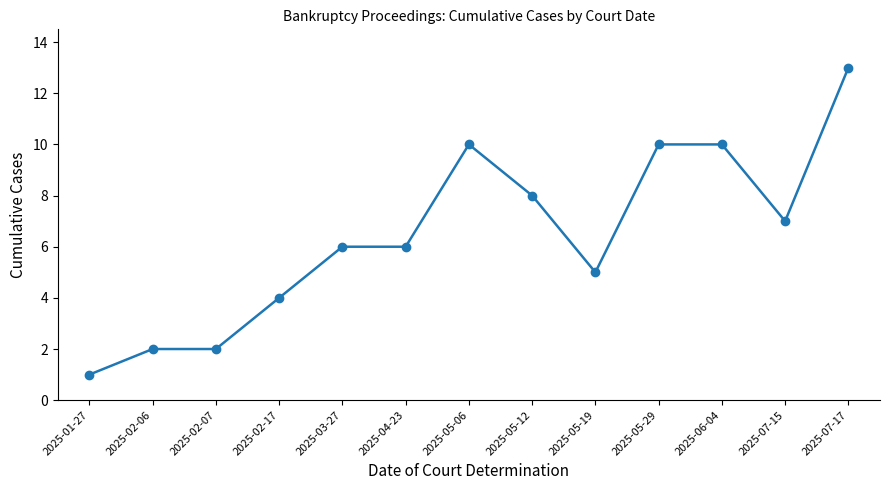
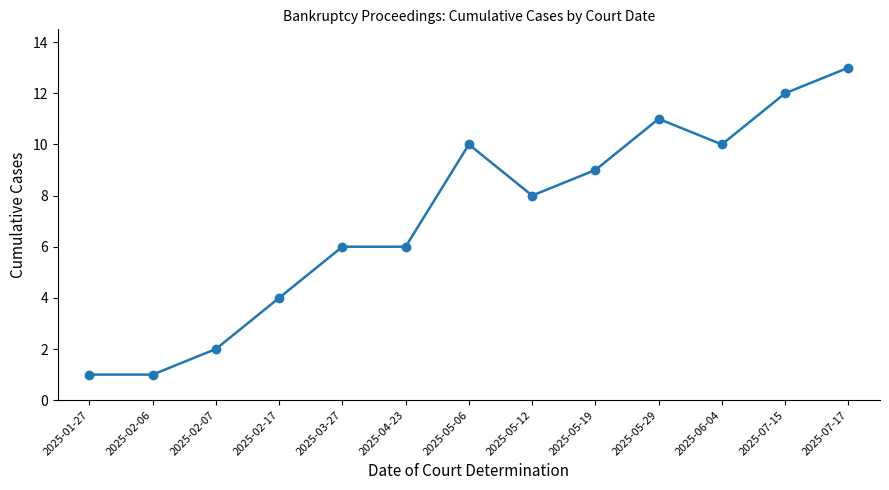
2025-02-06: 2 -> 1
2025-05-19: 5 -> 9
2025-05-29: 10 -> 11
2025-07-15: 7 -> 12
